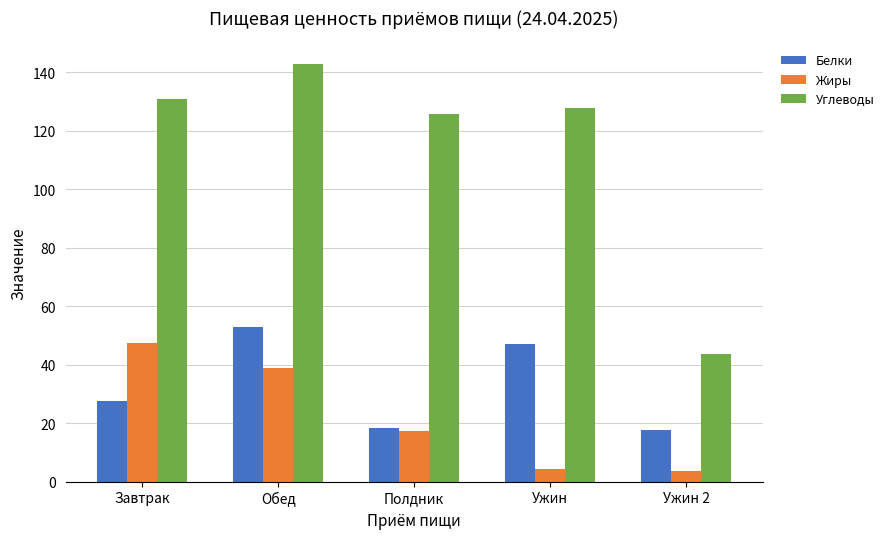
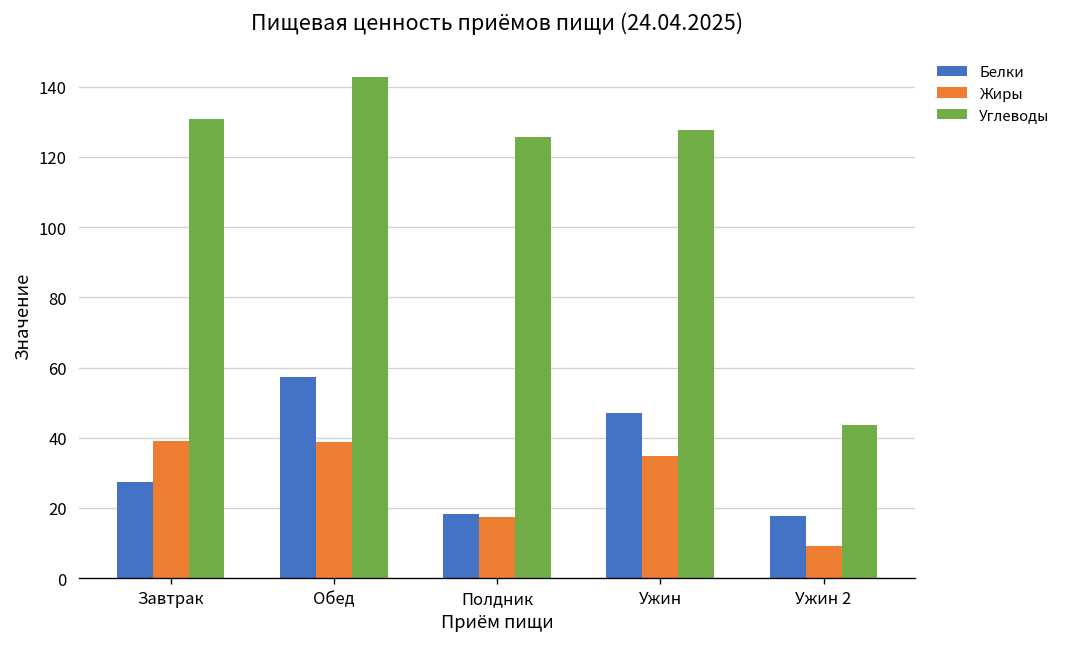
Жиры, Завтрак: 47 -> 39
Белки, Обед: 53 -> 57
Жиры, Ужин: 4 -> 35
Жиры, Ужин 2: 4 -> 9
